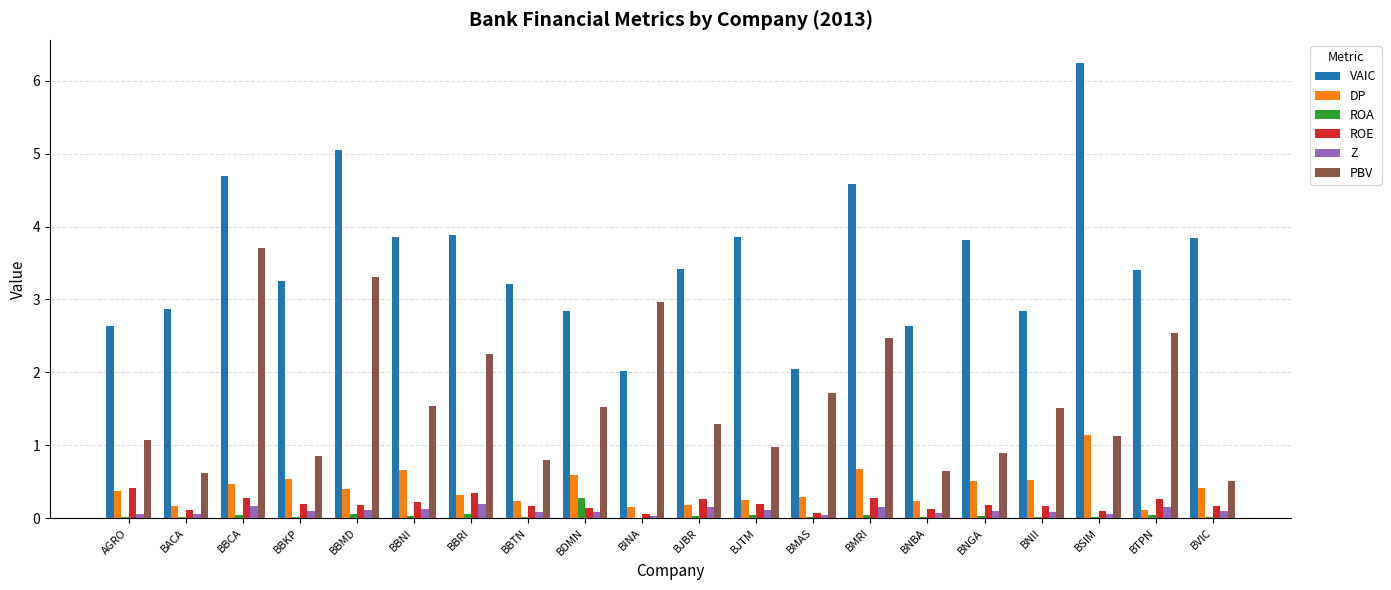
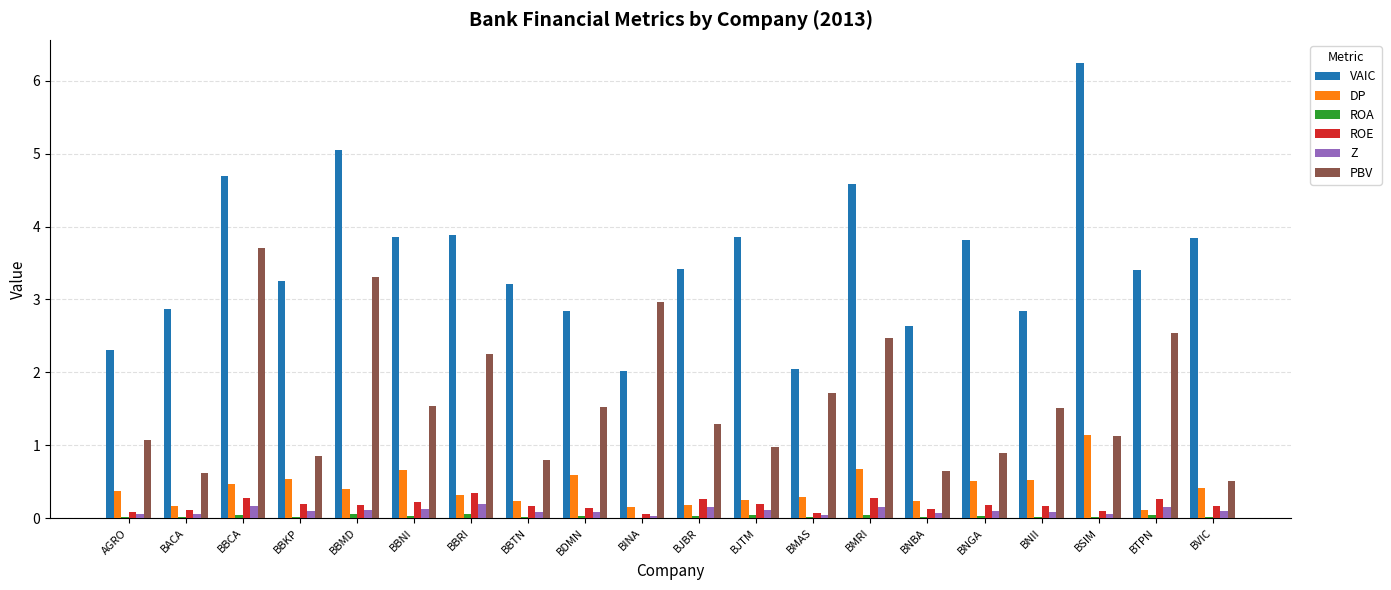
VAIC, AGRO: 2.6 -> 2.3
ROE, AGRO: 0.4 -> 0.1
ROA, BDMN: 0.3 -> 0.0
